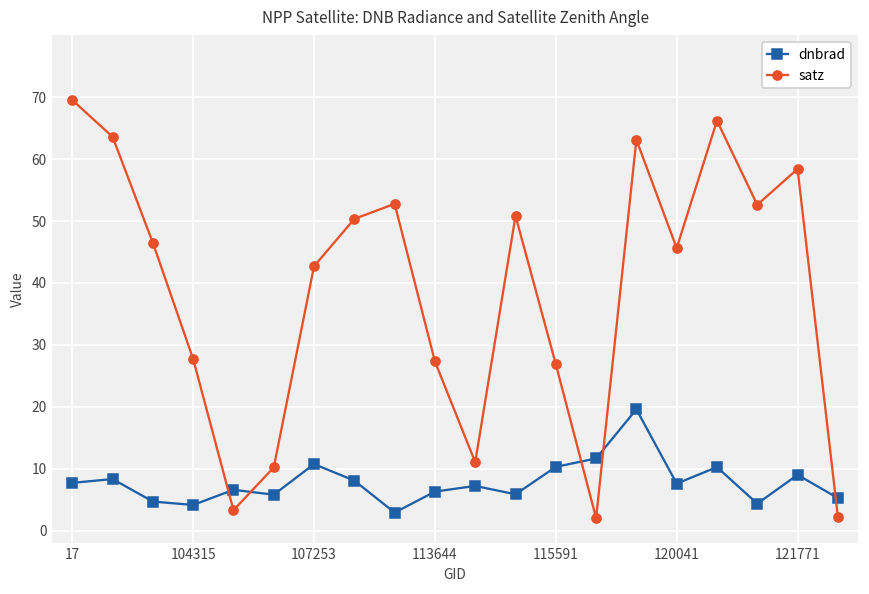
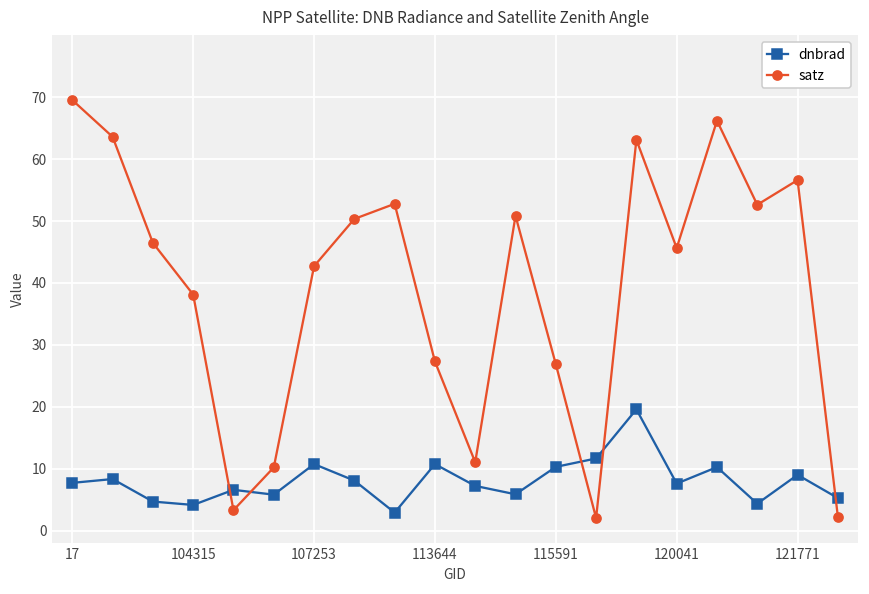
satz, 104315: 28 -> 38
dnbrad, 113644: 6 -> 11
satz, 121771: 58 -> 57
